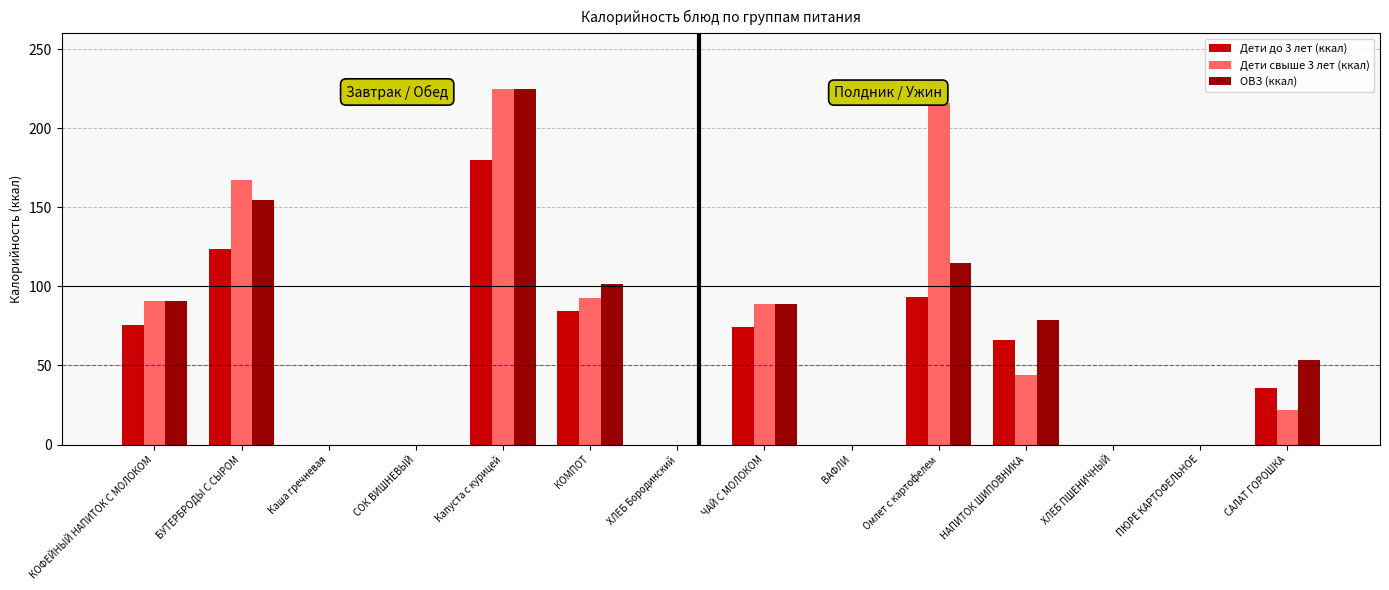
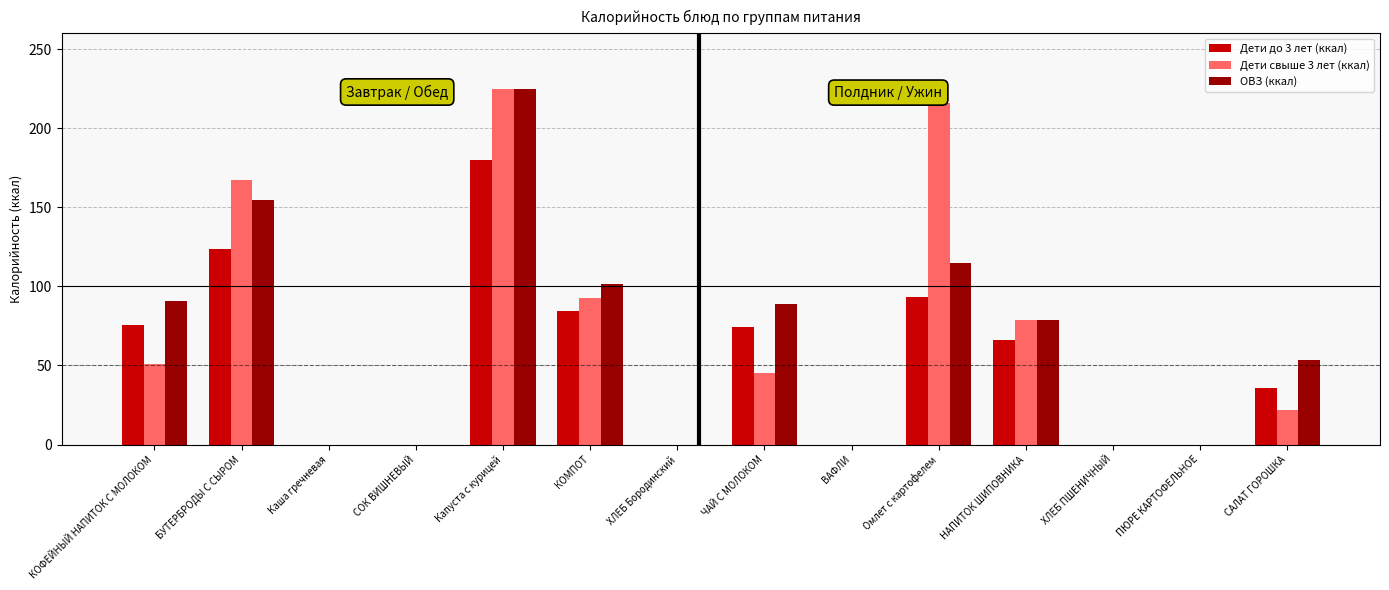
Дети свыше 3 лет (ккал), КОФЕЙНЫЙ НАПИТОК С МОЛОКОМ: 91 -> 51
Дети свыше 3 лет (ккал), ЧАЙ С МОЛОКОМ: 89 -> 45
Дети свыше 3 лет (ккал), НАПИТОК ШИПОВНИКА: 44 -> 79
